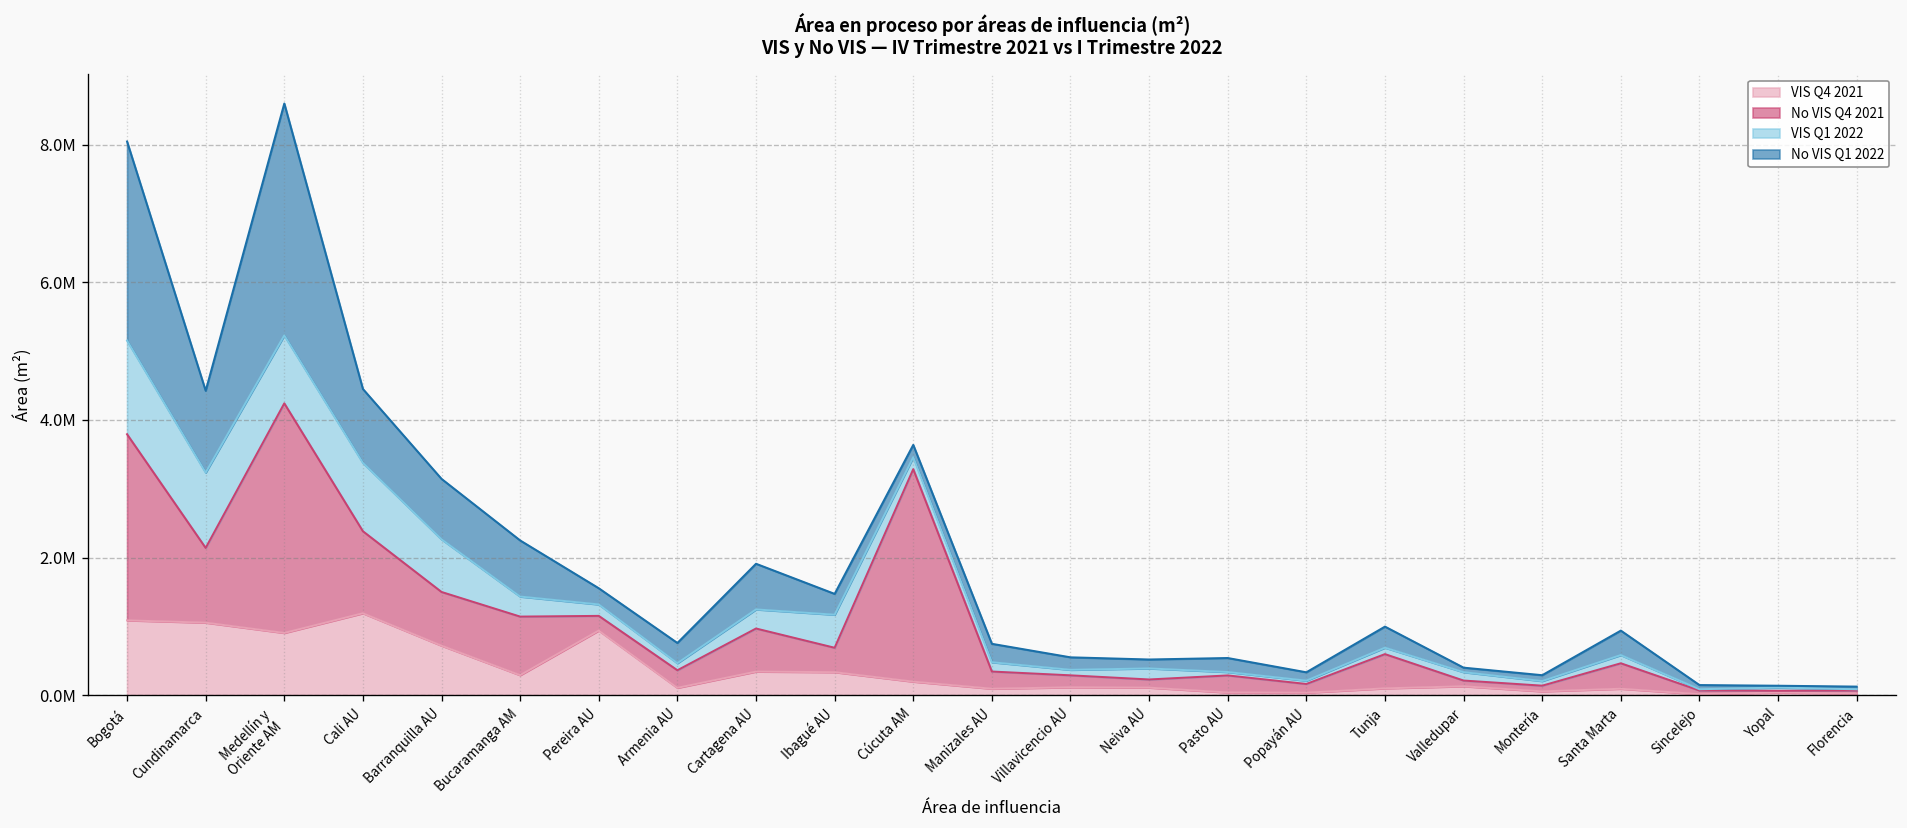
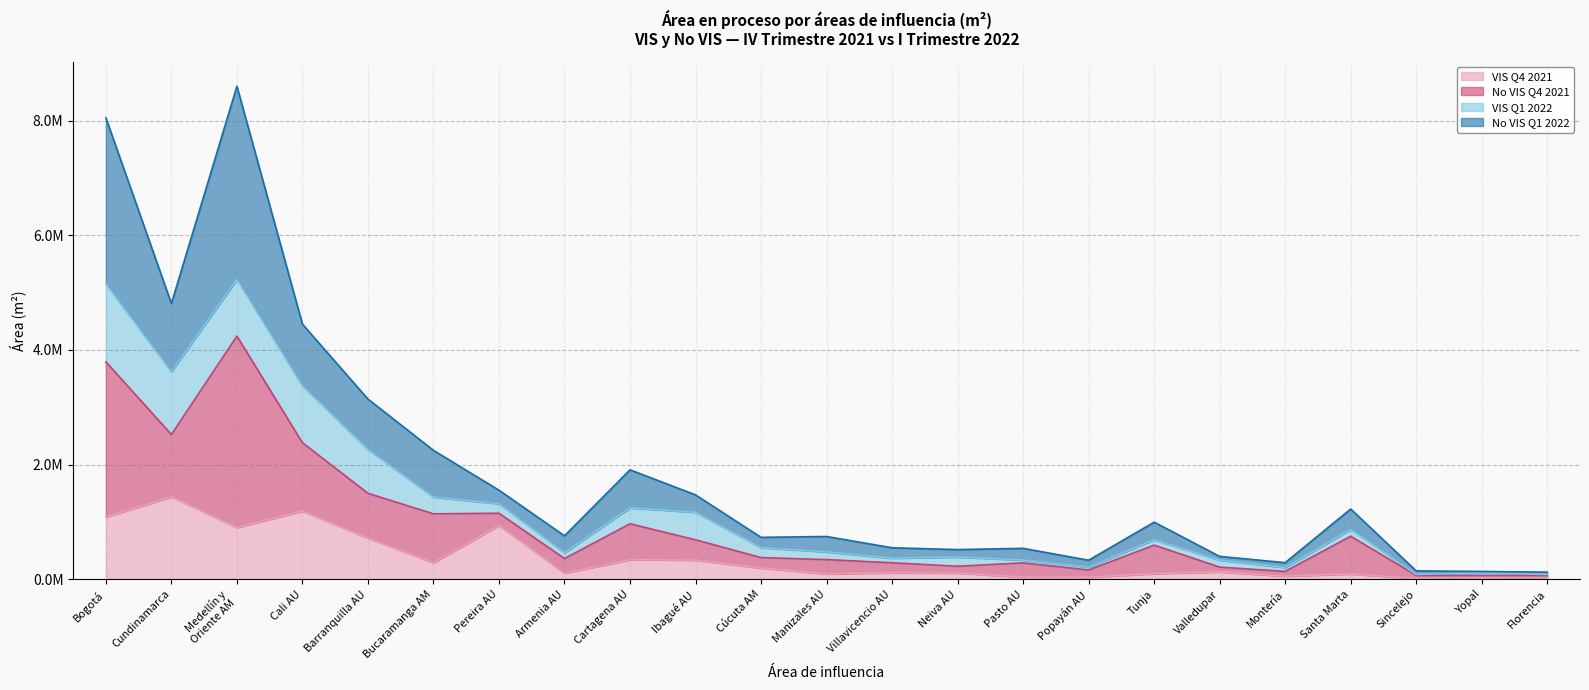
VIS Q4 2021, Cundinamarca: 1100000 -> 1400000
No VIS Q4 2021, Cúcuta AM: 3100000 -> 200000
No VIS Q4 2021, Santa Marta: 400000 -> 700000
